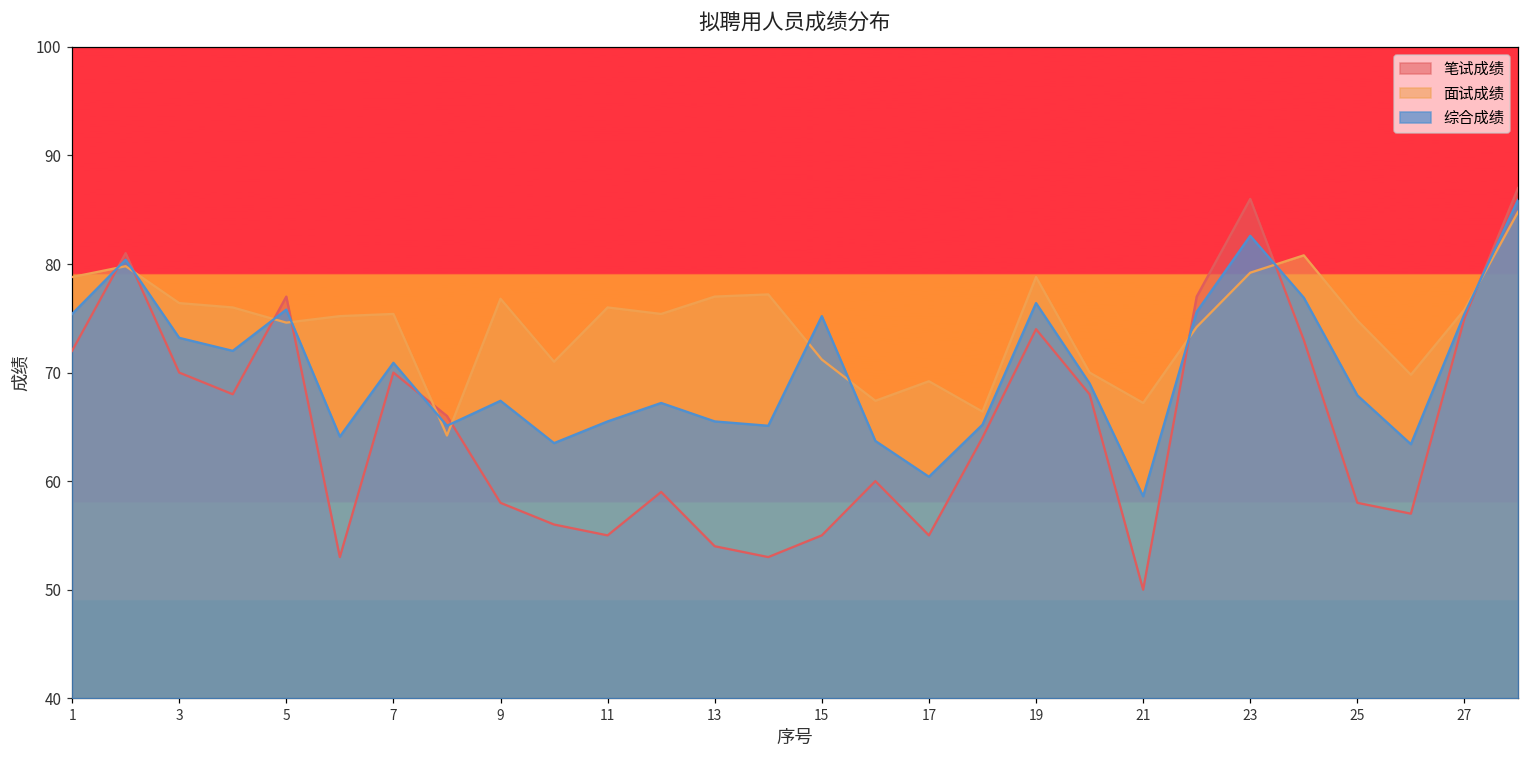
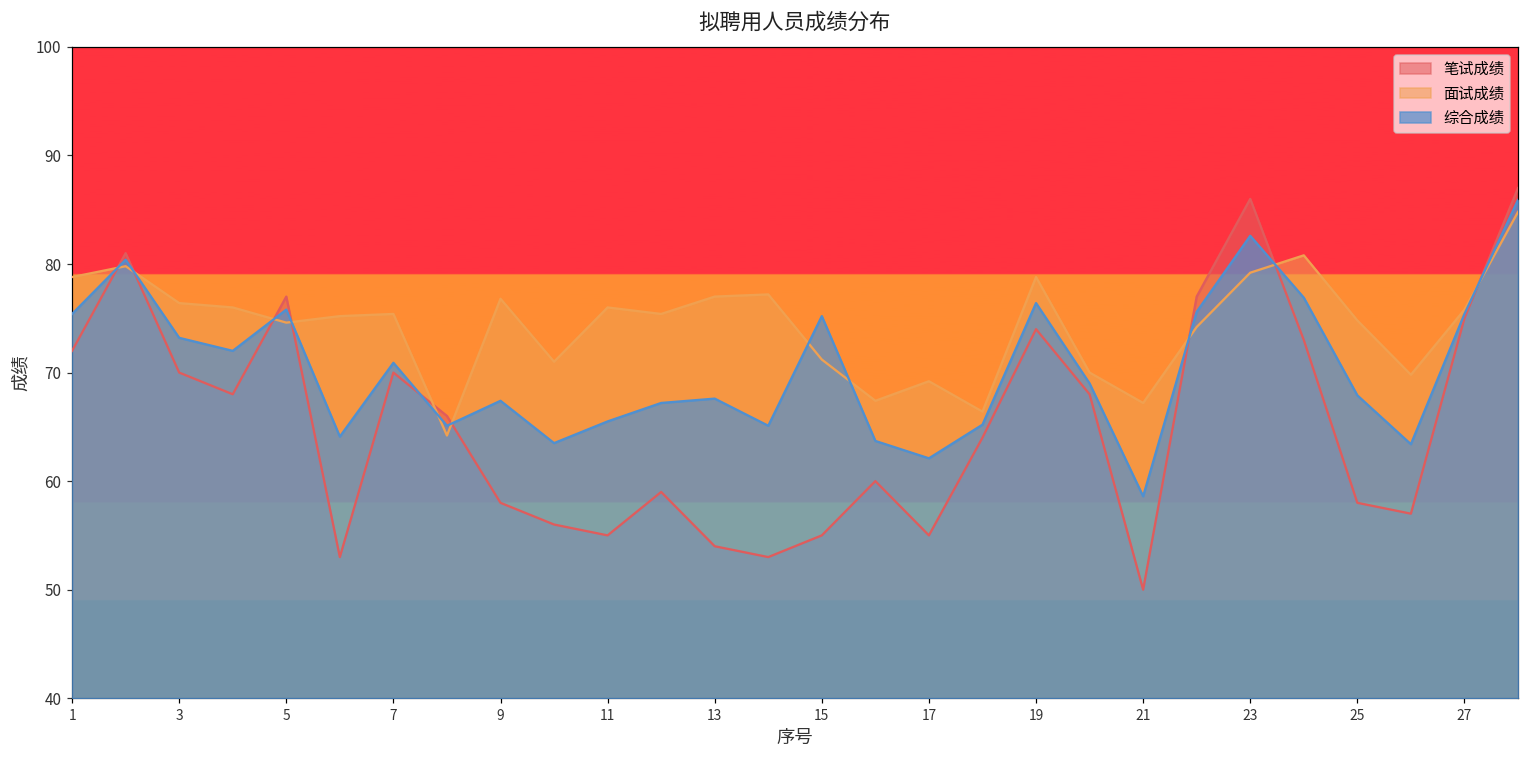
综合成绩, 13: 66 -> 68
综合成绩, 17: 60 -> 62
